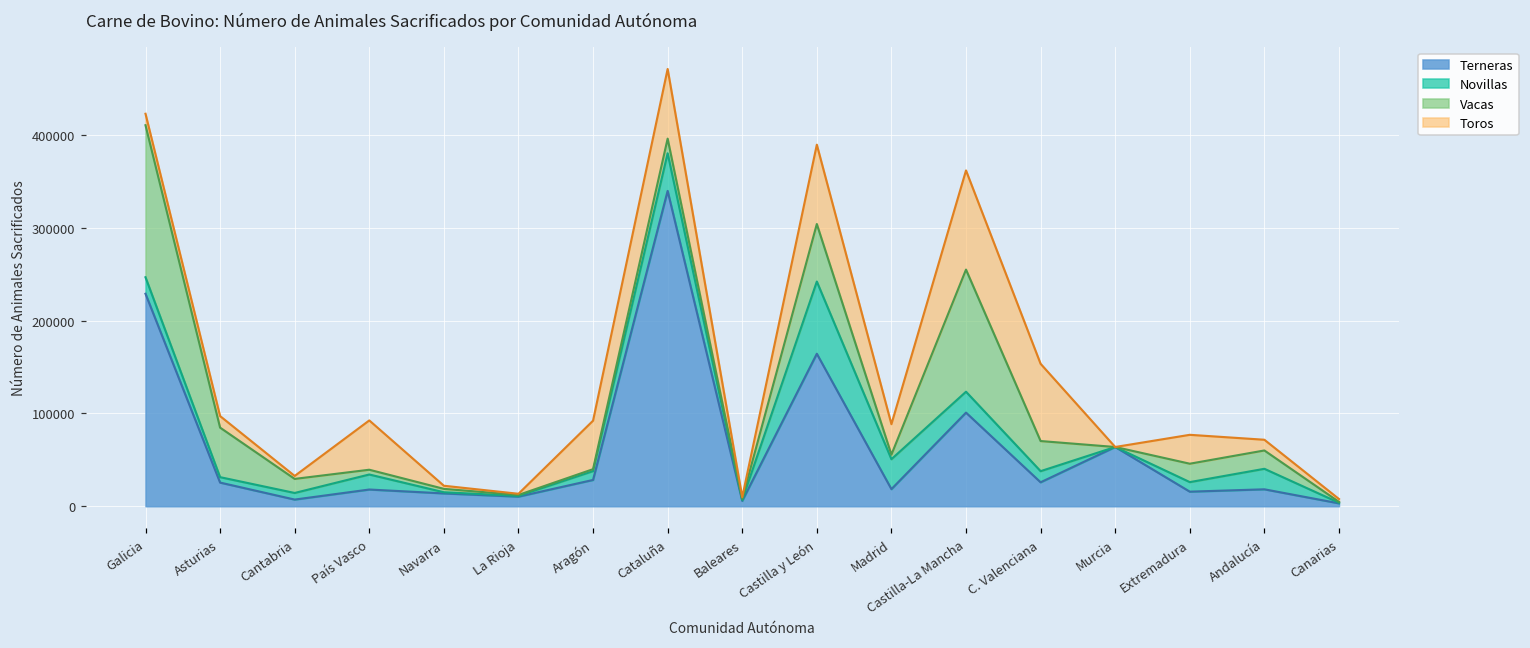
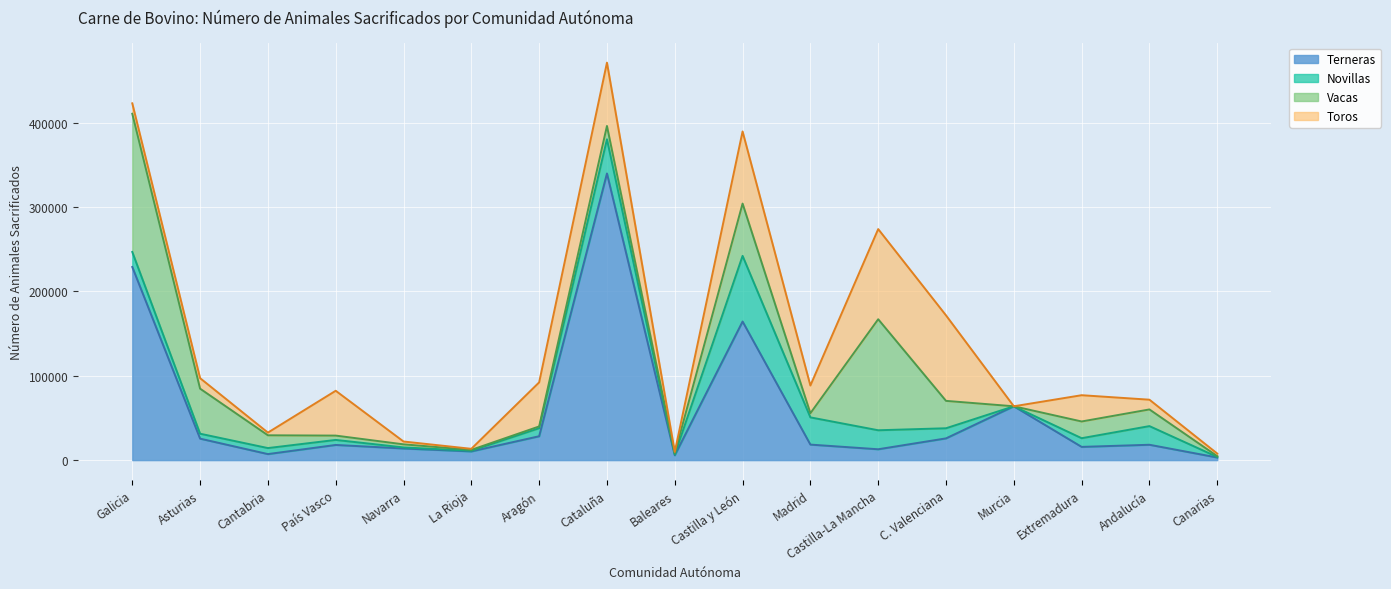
Novillas, País Vasco: 20000 -> 10000
Terneras, Castilla-La Mancha: 100000 -> 10000
Toros, C. Valenciana: 80000 -> 100000
